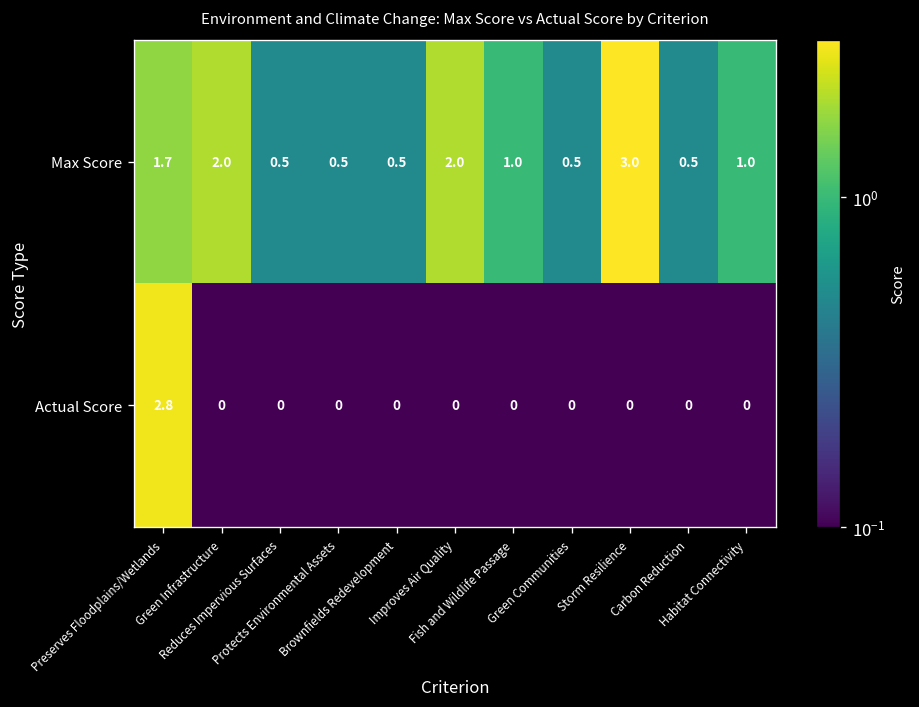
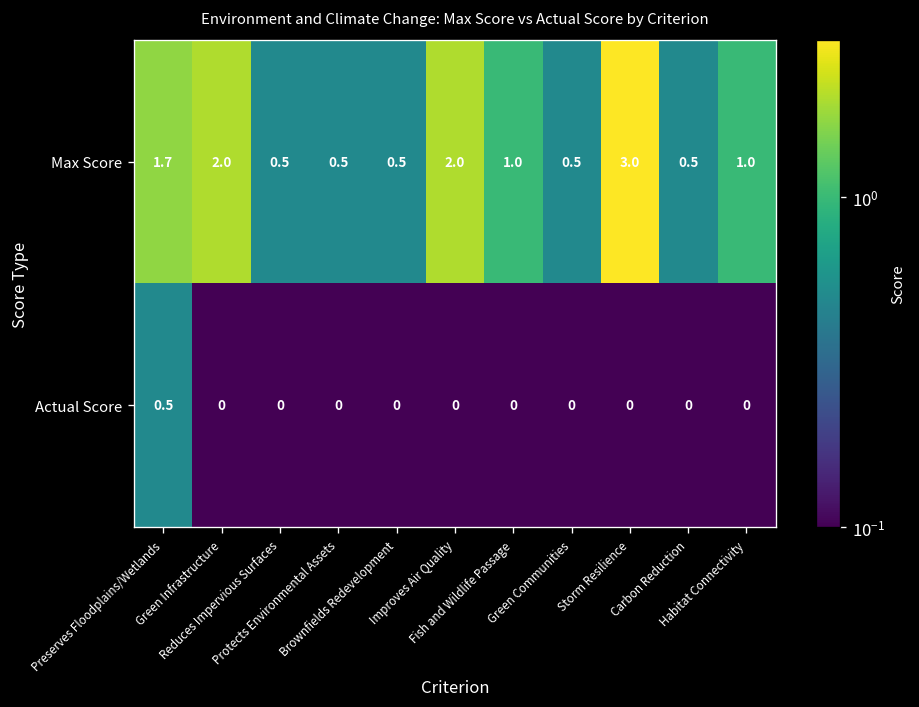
Actual Score, Preserves Floodplains/Wetlands: 2.8 -> 0.5
